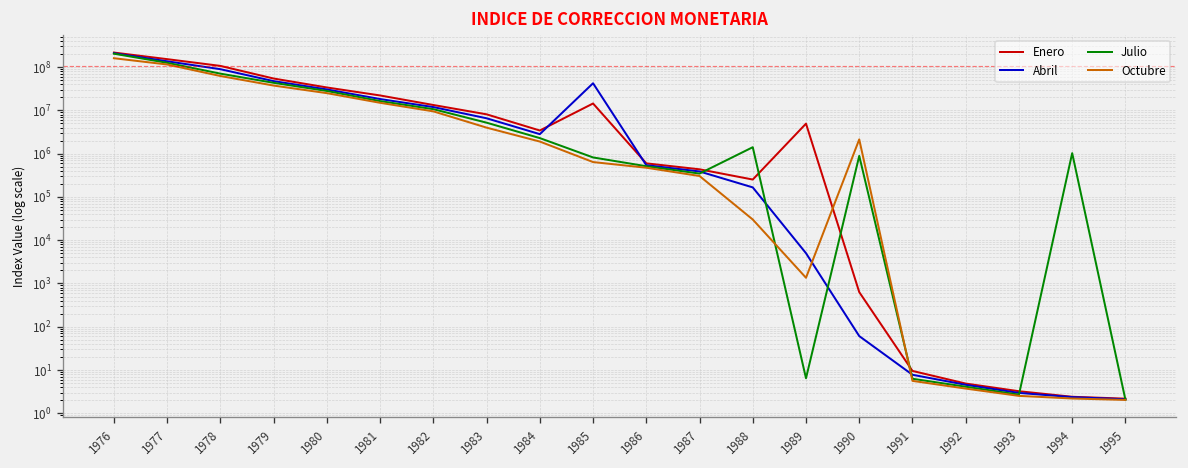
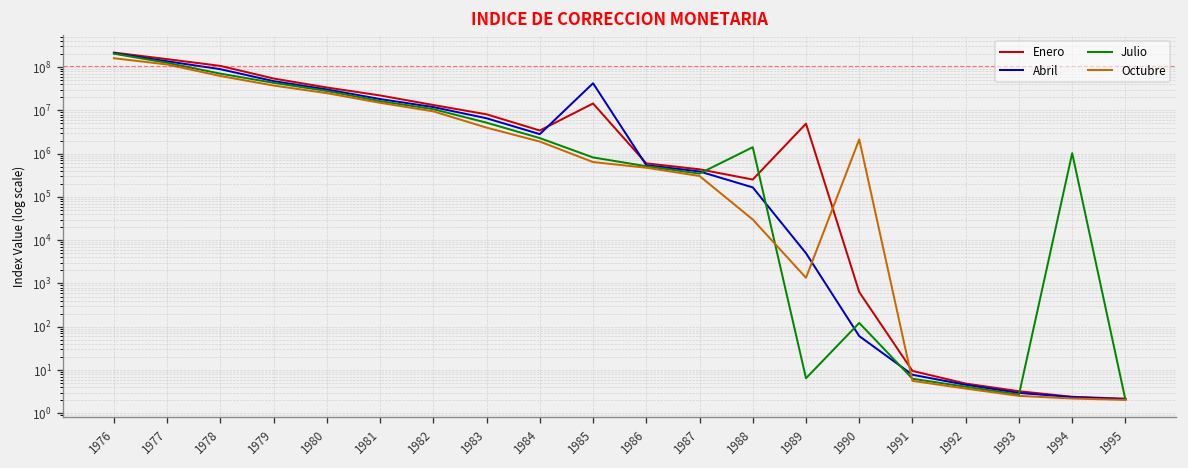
Julio, 1990: 900000 -> 120
